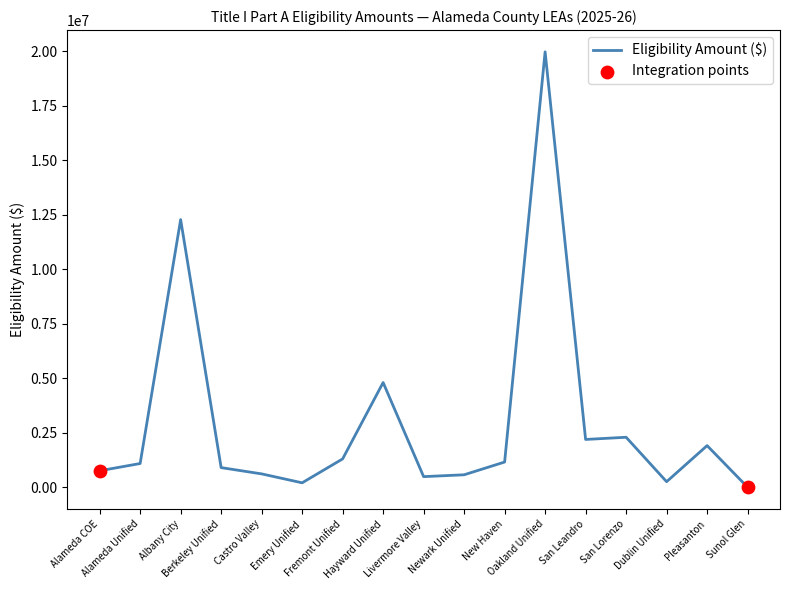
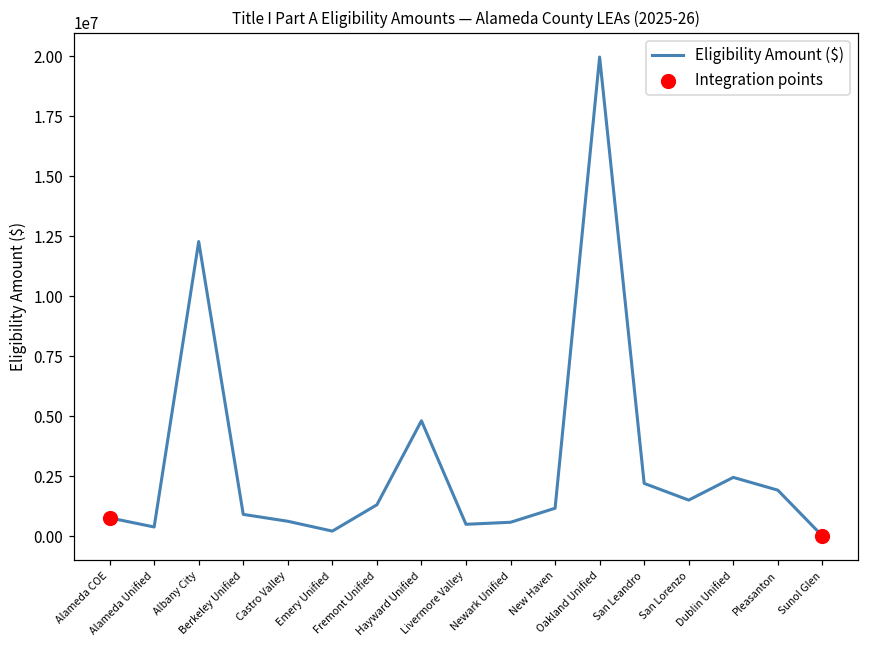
Eligibility Amount ($), Alameda Unified: 1100000 -> 400000
Eligibility Amount ($), San Lorenzo: 2300000 -> 1500000
Eligibility Amount ($), Dublin Unified: 300000 -> 2400000
